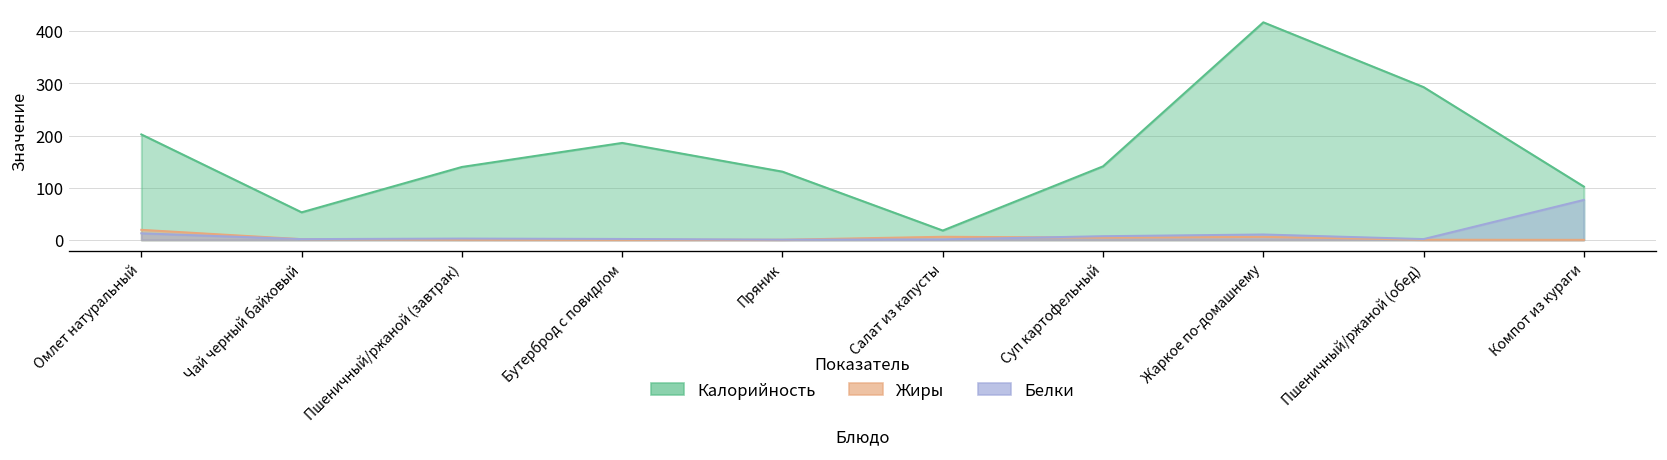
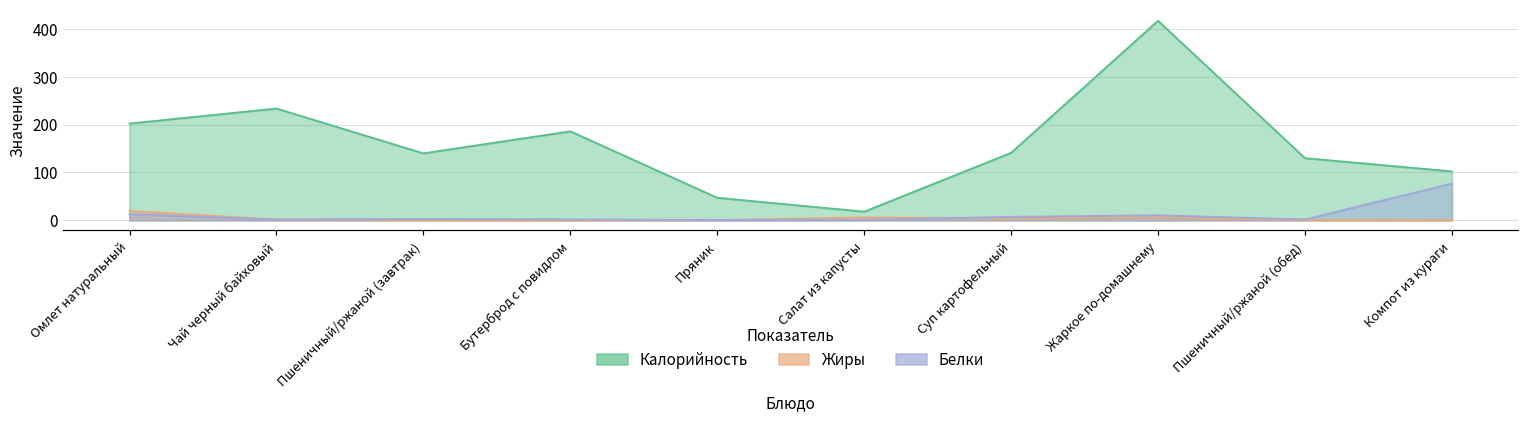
Калорийность, Чай черный байховый: 50 -> 230
Калорийность, Пряник: 130 -> 50
Калорийность, Пшеничный/ржаной (обед): 290 -> 130
